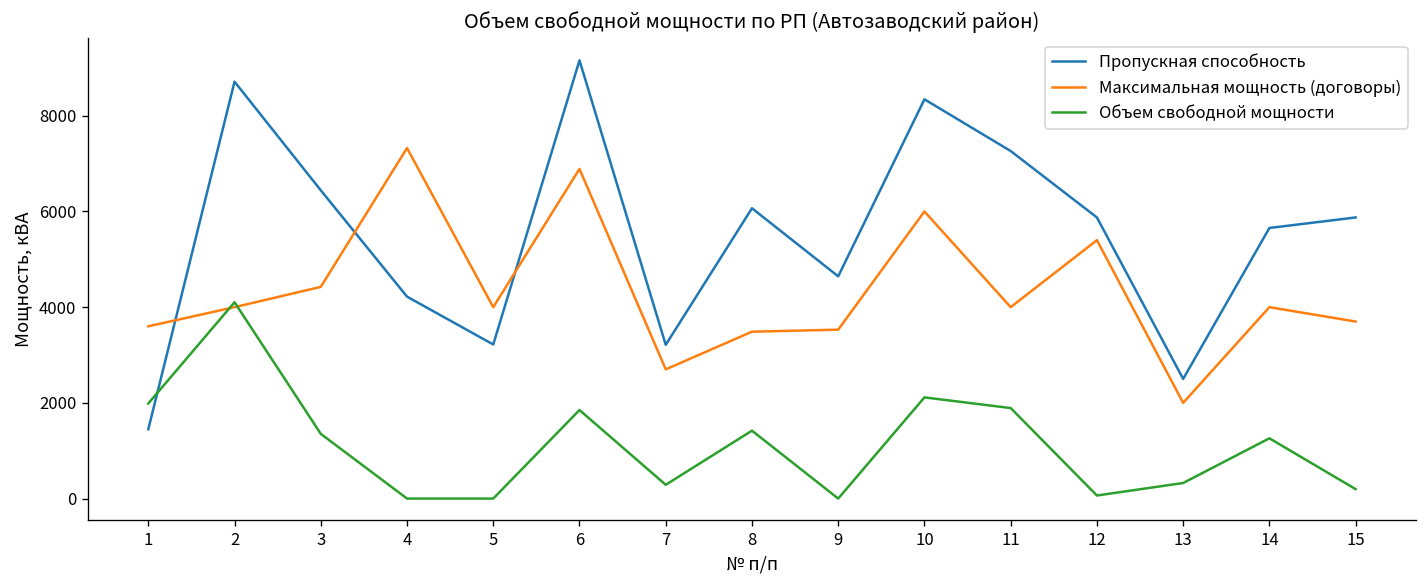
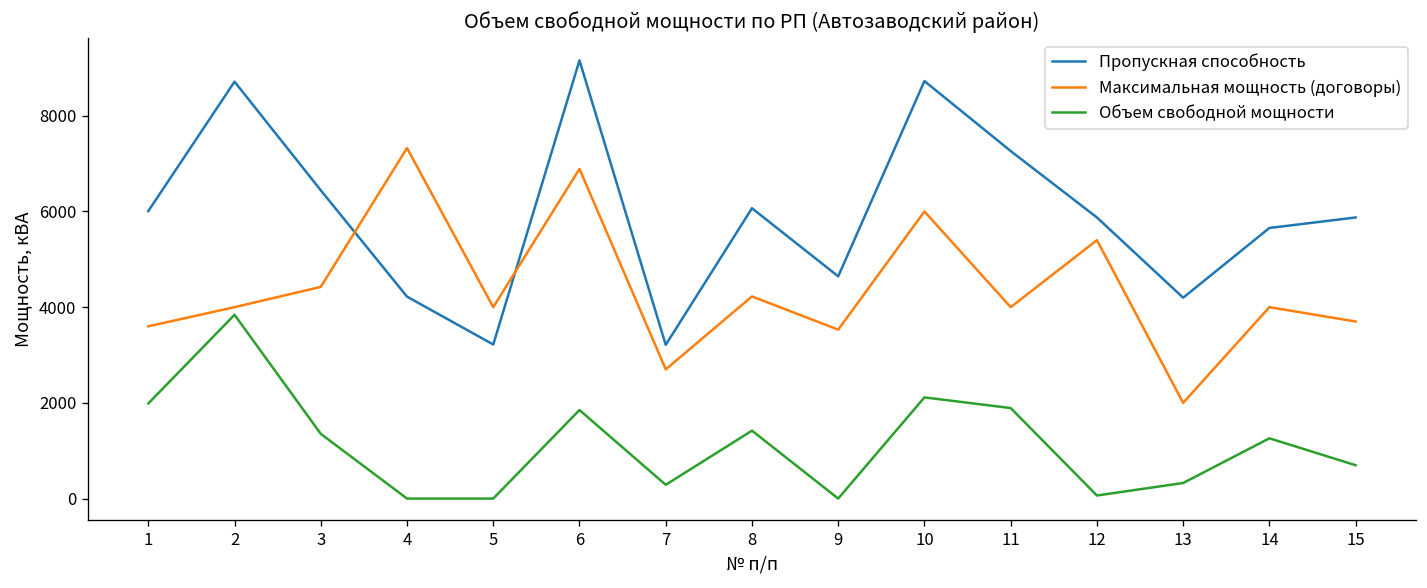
Пропускная способность, 1: 1400 -> 6000
Объем свободной мощности, 2: 4100 -> 3800
Максимальная мощность (договоры), 8: 3500 -> 4200
Пропускная способность, 10: 8300 -> 8700
Пропускная способность, 13: 2500 -> 4200
Объем свободной мощности, 15: 200 -> 700
